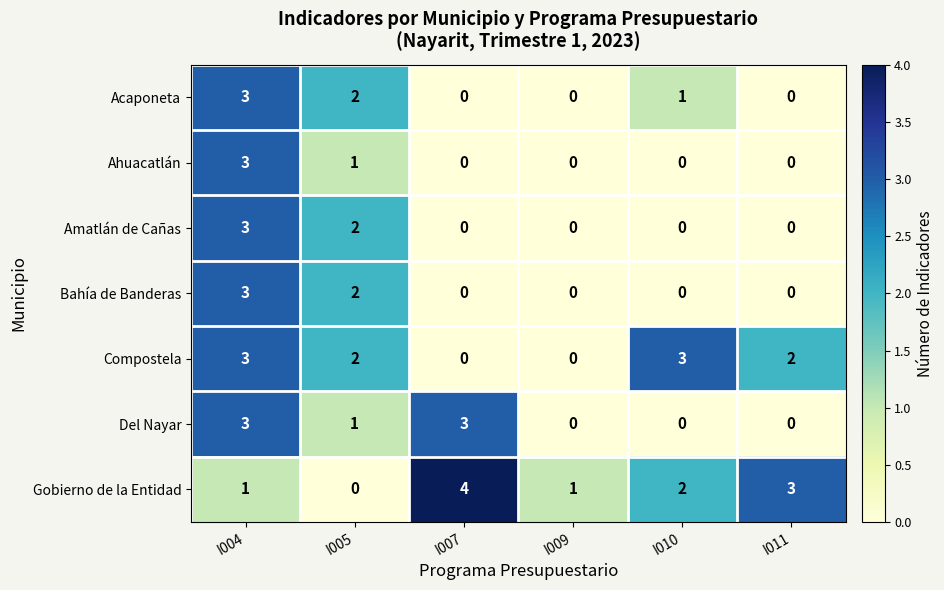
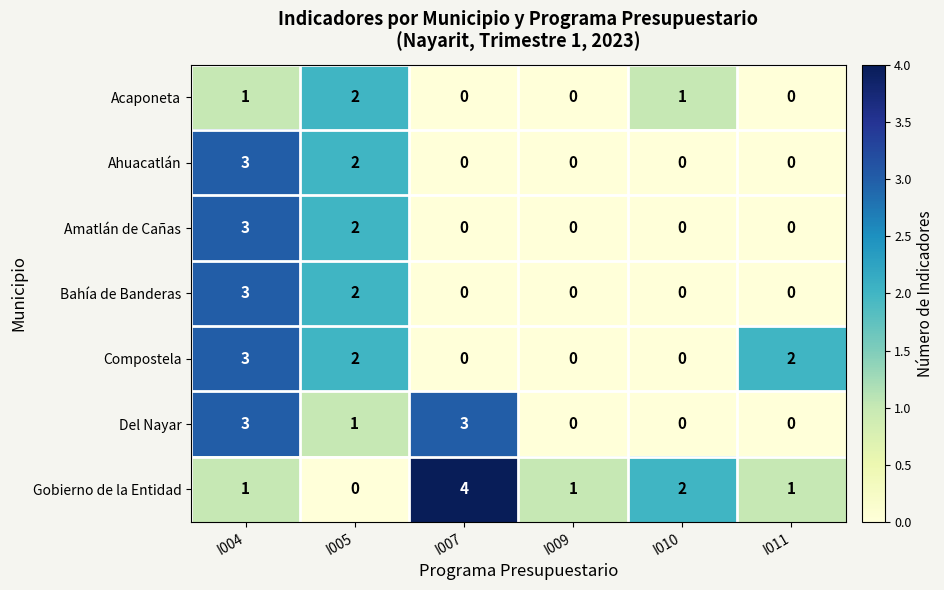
Acaponeta, I004: 3 -> 1
Ahuacatlán, I005: 1 -> 2
Compostela, I010: 3 -> 0
Gobierno de la Entidad, I011: 3 -> 1
